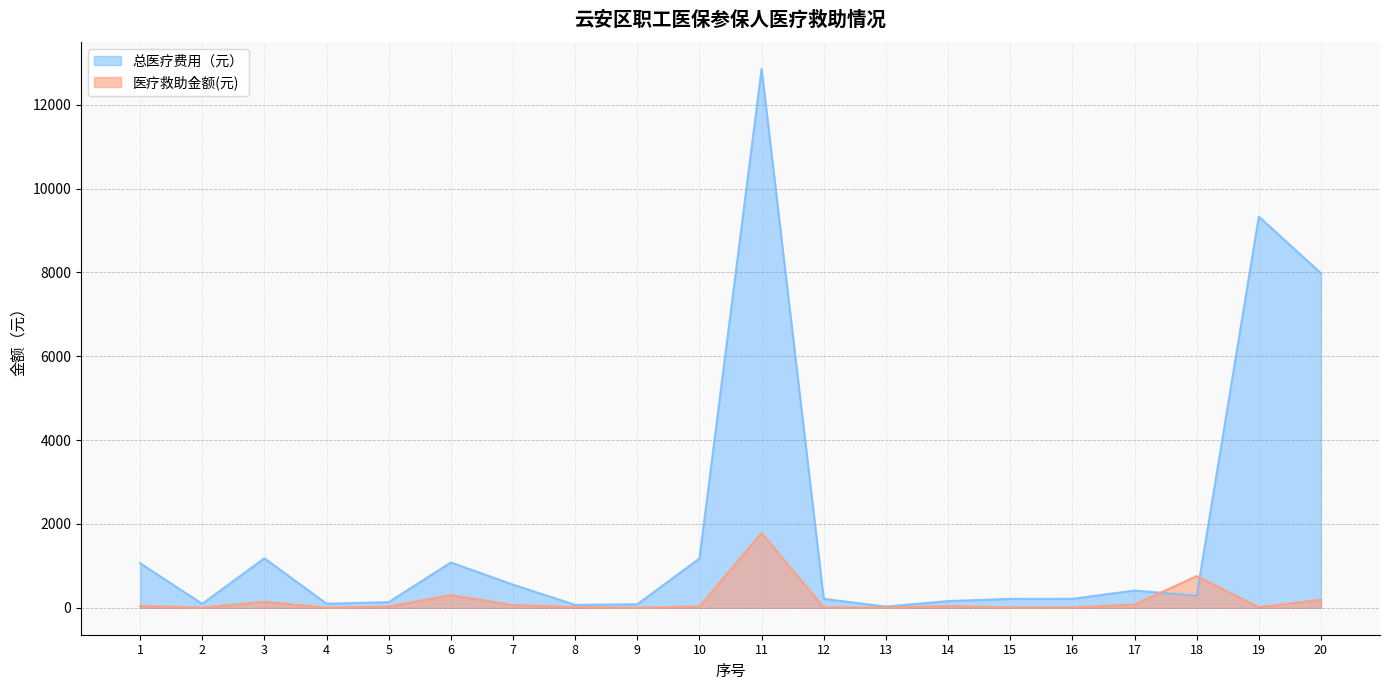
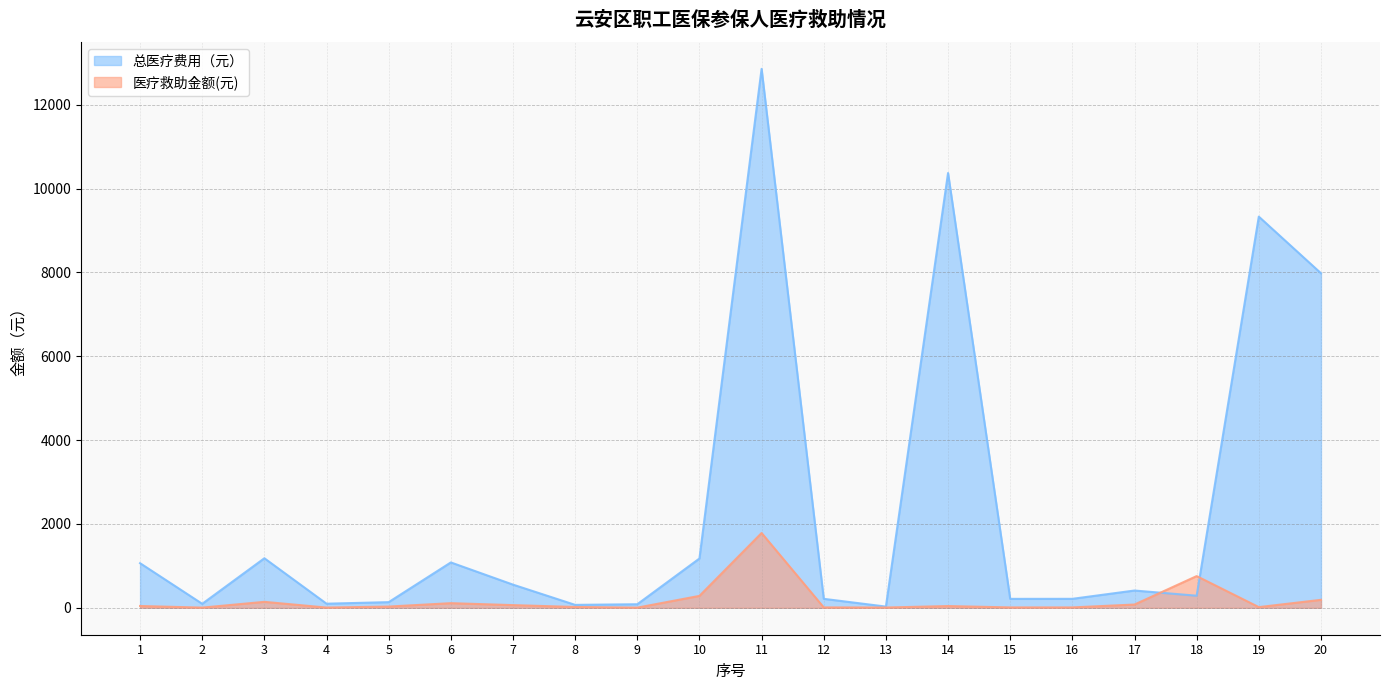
医疗救助金额(元), 6: 300 -> 100
医疗救助金额(元), 10: 0 -> 300
总医疗费用（元）, 14: 200 -> 10400
